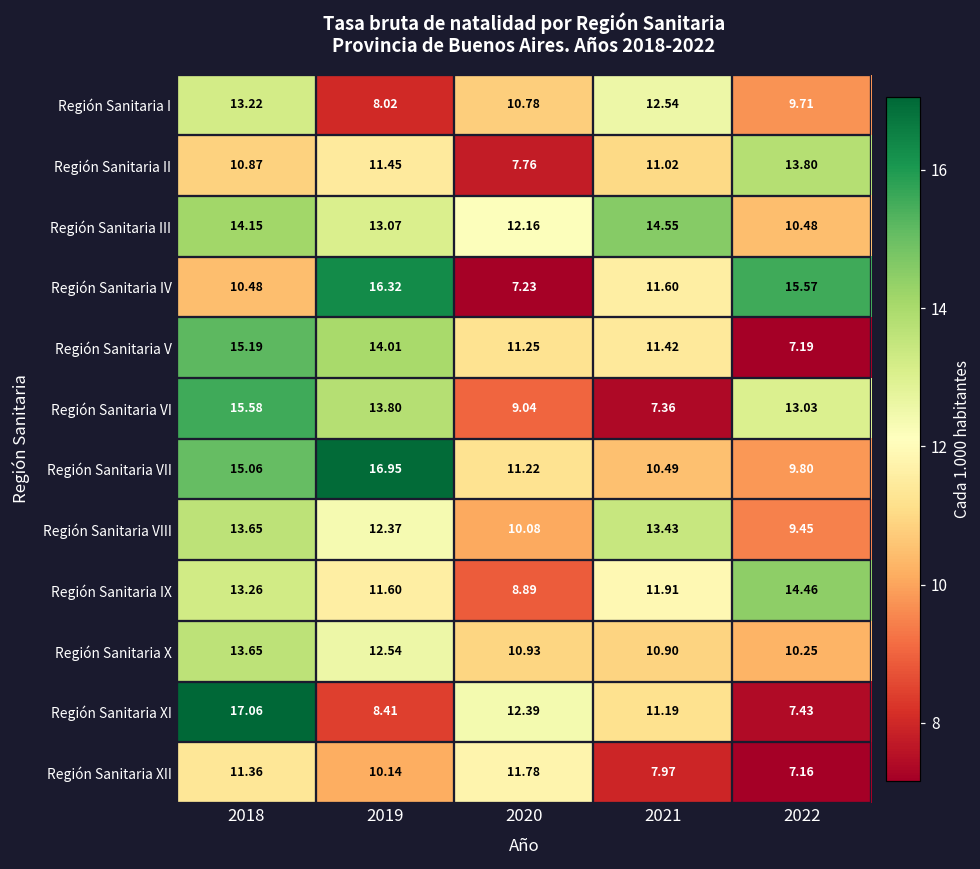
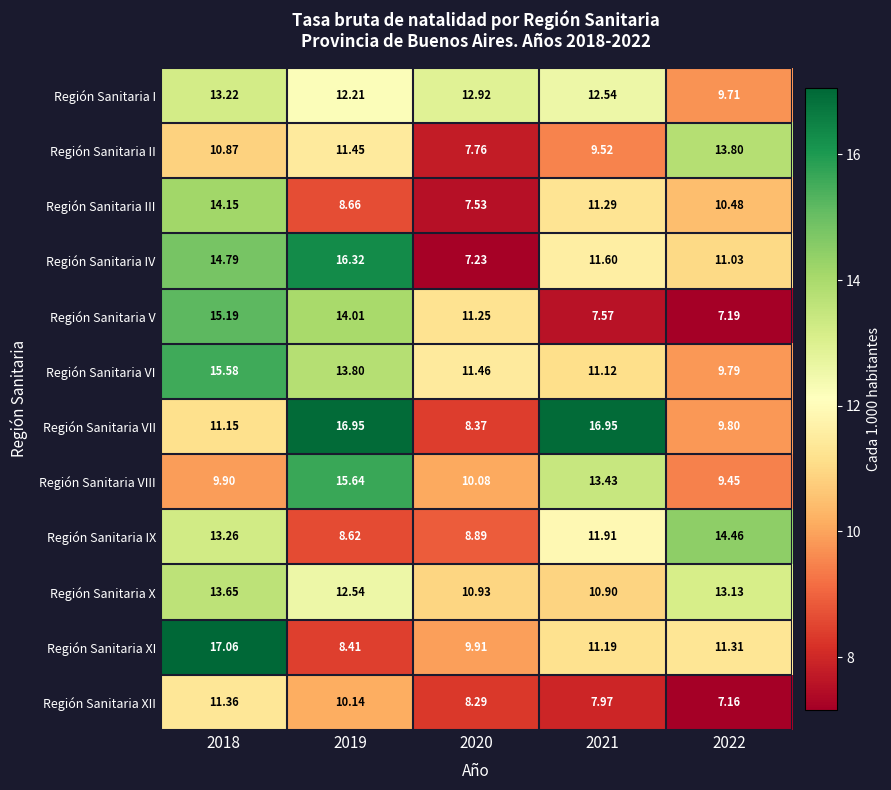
Región Sanitaria I, 2019: 8.02 -> 12.21
Región Sanitaria I, 2020: 10.78 -> 12.92
Región Sanitaria II, 2021: 11.02 -> 9.52
Región Sanitaria III, 2019: 13.07 -> 8.66
Región Sanitaria III, 2020: 12.16 -> 7.53
Región Sanitaria III, 2021: 14.55 -> 11.29
Región Sanitaria IV, 2018: 10.48 -> 14.79
Región Sanitaria IV, 2022: 15.57 -> 11.03
Región Sanitaria V, 2021: 11.42 -> 7.57
Región Sanitaria VI, 2020: 9.04 -> 11.46
Región Sanitaria VI, 2021: 7.36 -> 11.12
Región Sanitaria VI, 2022: 13.03 -> 9.79
Región Sanitaria VII, 2018: 15.06 -> 11.15
Región Sanitaria VII, 2020: 11.22 -> 8.37
Región Sanitaria VII, 2021: 10.49 -> 16.95
Región Sanitaria VIII, 2018: 13.65 -> 9.90
Región Sanitaria VIII, 2019: 12.37 -> 15.64
Región Sanitaria IX, 2019: 11.60 -> 8.62
Región Sanitaria X, 2022: 10.25 -> 13.13
Región Sanitaria XI, 2020: 12.39 -> 9.91
Región Sanitaria XI, 2022: 7.43 -> 11.31
Región Sanitaria XII, 2020: 11.78 -> 8.29
